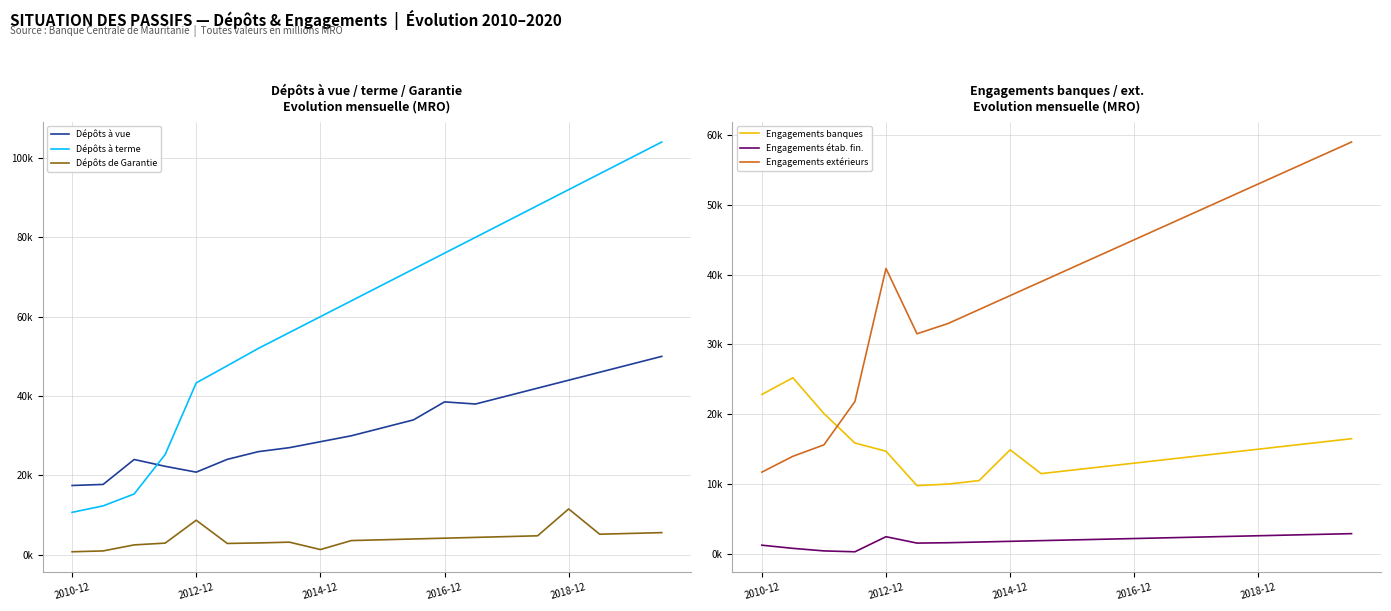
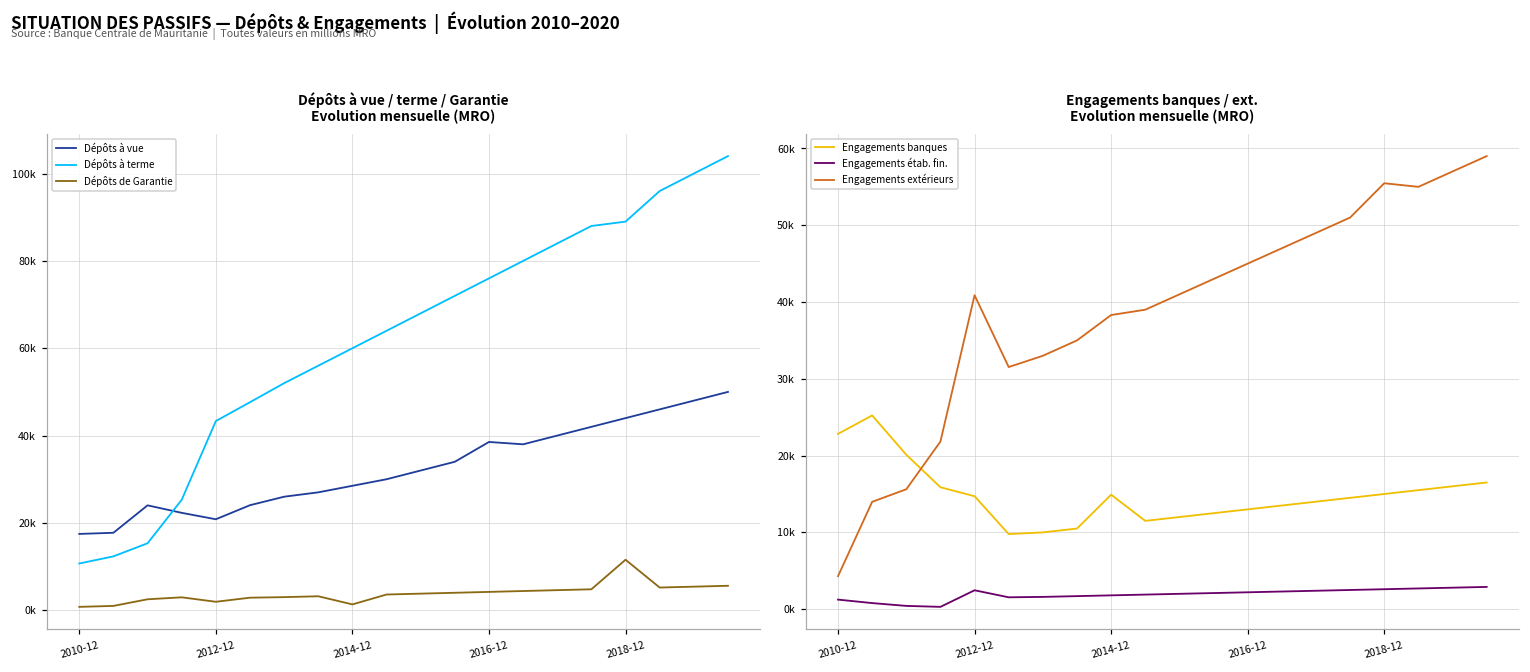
Dépôts à vue / terme / Garantie Evolution mensuelle (MRO), Dépôts de Garantie, 2012-12: 9000 -> 2000
Dépôts à vue / terme / Garantie Evolution mensuelle (MRO), Dépôts à terme, 2018-12: 92000 -> 89000
Engagements banques / ext. Evolution mensuelle (MRO), Engagements extérieurs, 2010-12: 12000 -> 4000
Engagements banques / ext. Evolution mensuelle (MRO), Engagements extérieurs, 2014-12: 37000 -> 38000
Engagements banques / ext. Evolution mensuelle (MRO), Engagements extérieurs, 2018-12: 53000 -> 55000
